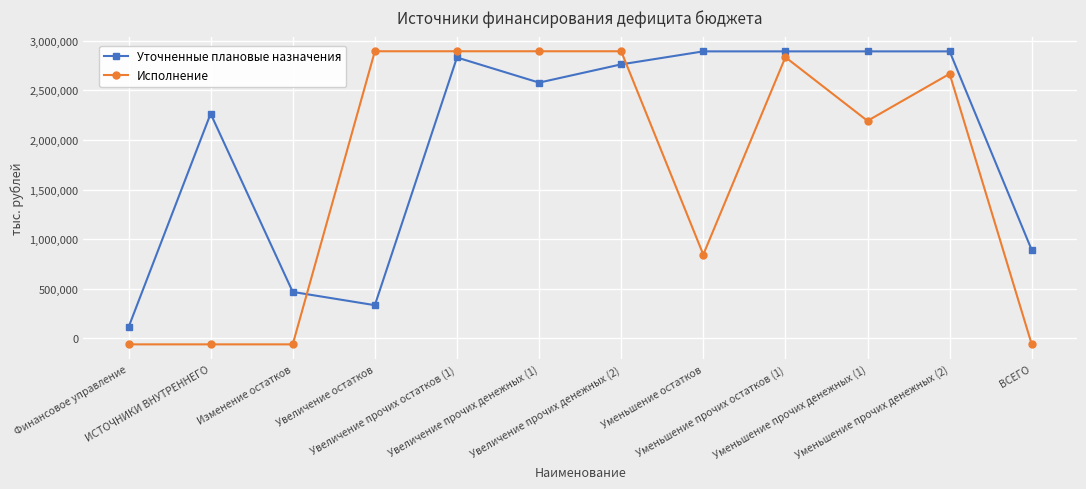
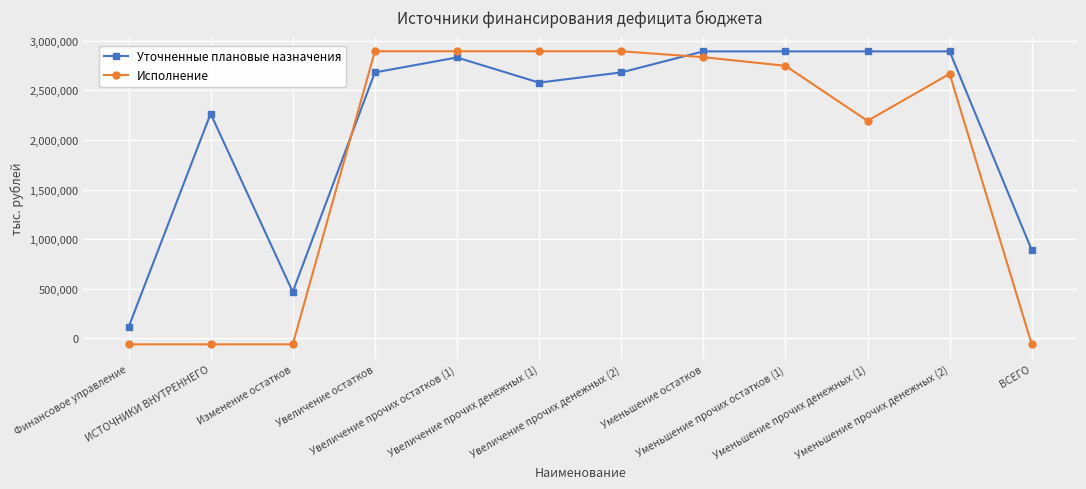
Уточненные плановые назначения, Увеличение остатков: 300,000 -> 2,700,000
Уточненные плановые назначения, Увеличение прочих денежных (2): 2,800,000 -> 2,700,000
Исполнение, Уменьшение остатков: 800,000 -> 2,800,000
Исполнение, Уменьшение прочих остатков (1): 2,800,000 -> 2,700,000
